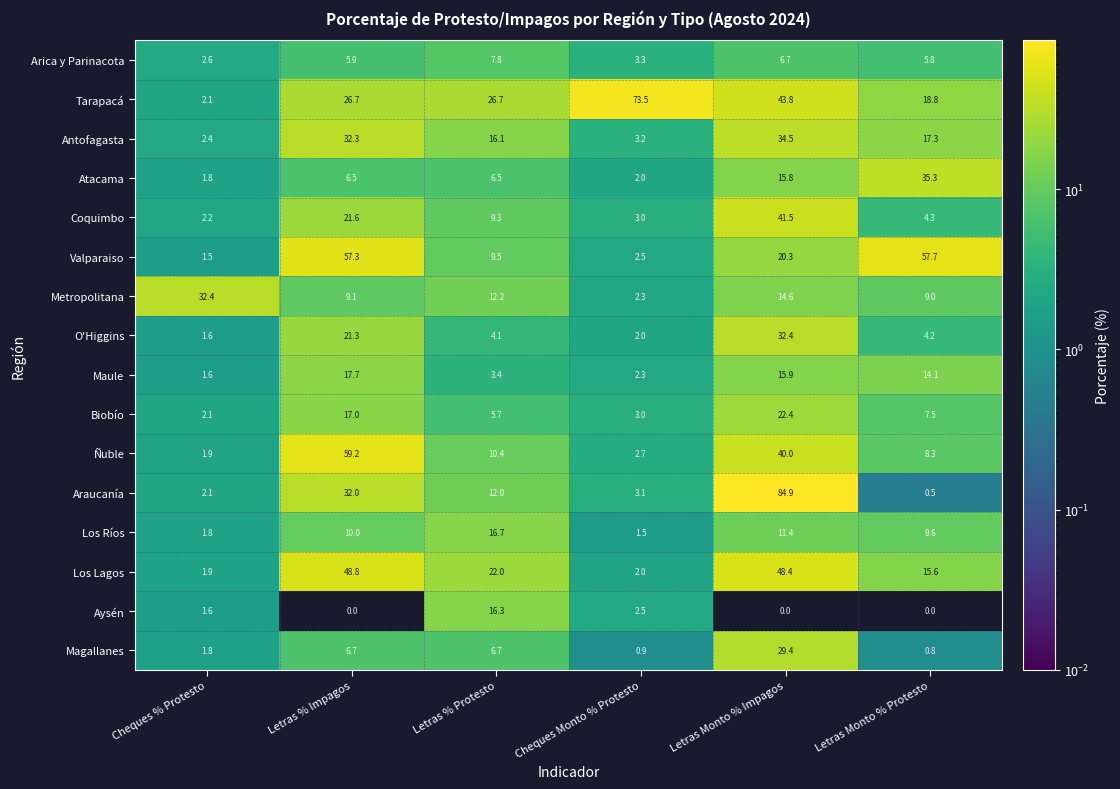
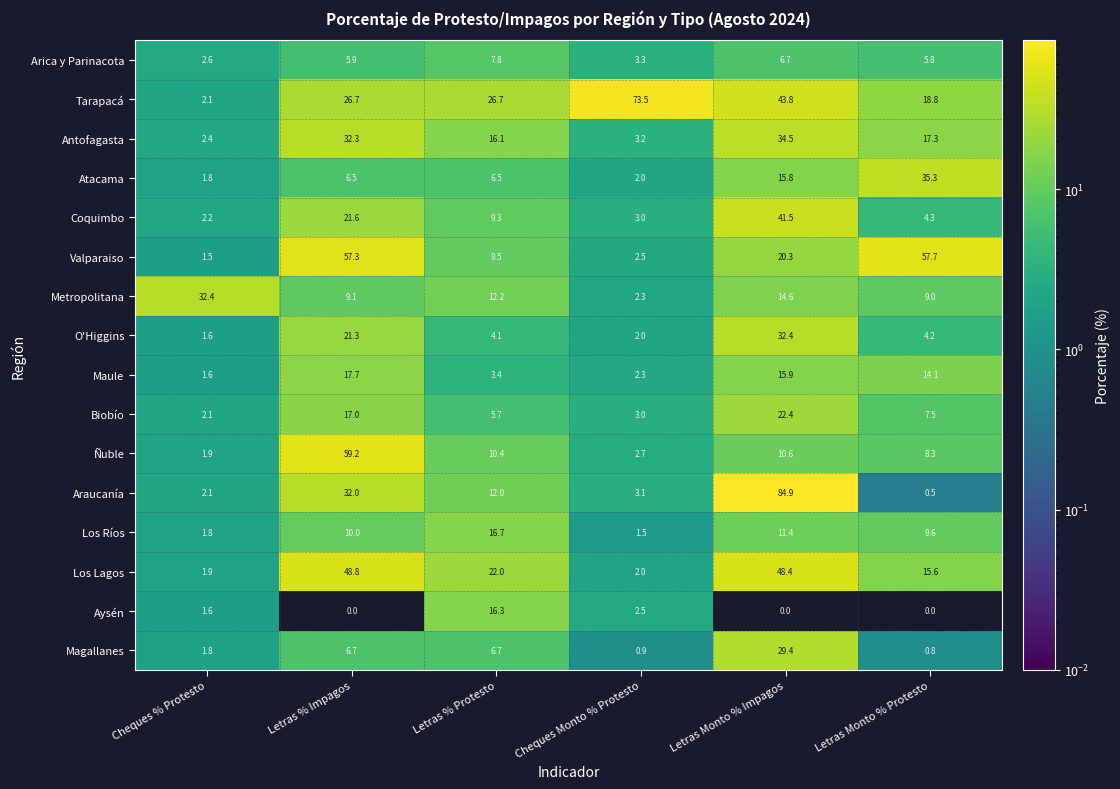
Ñuble, Letras Monto % Impagos: 40.0 -> 10.6
